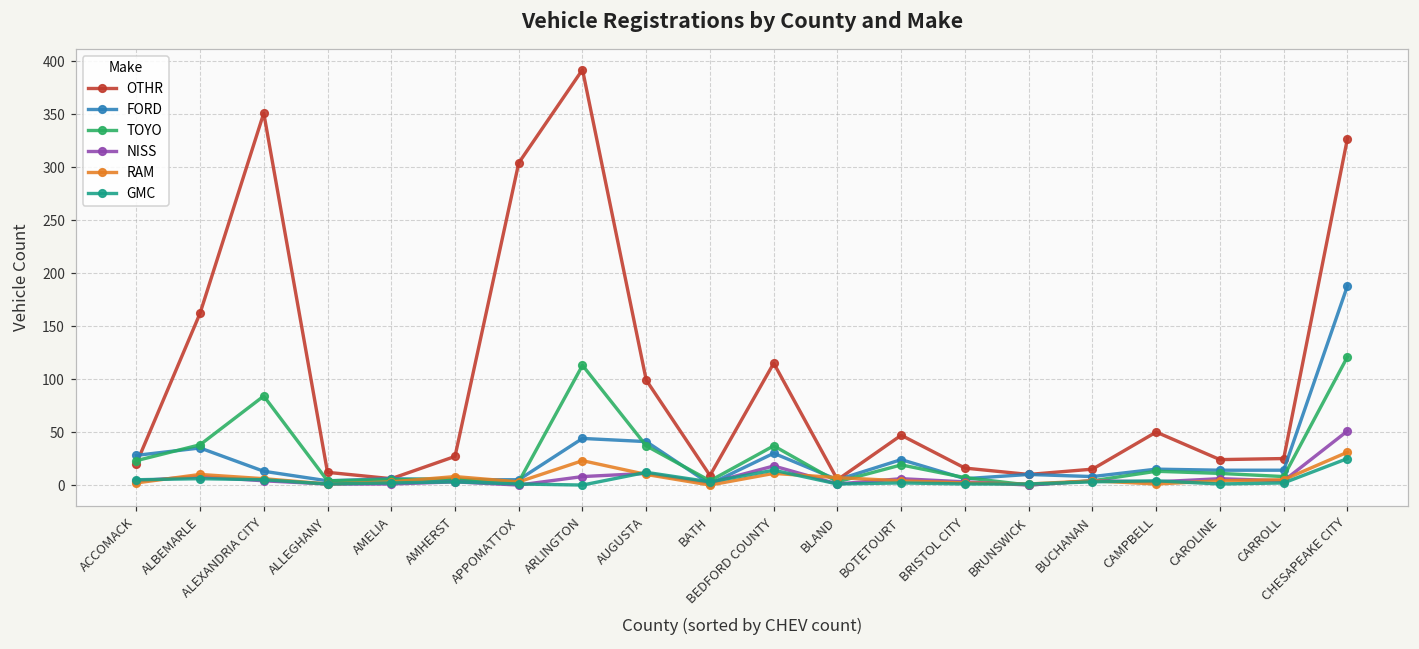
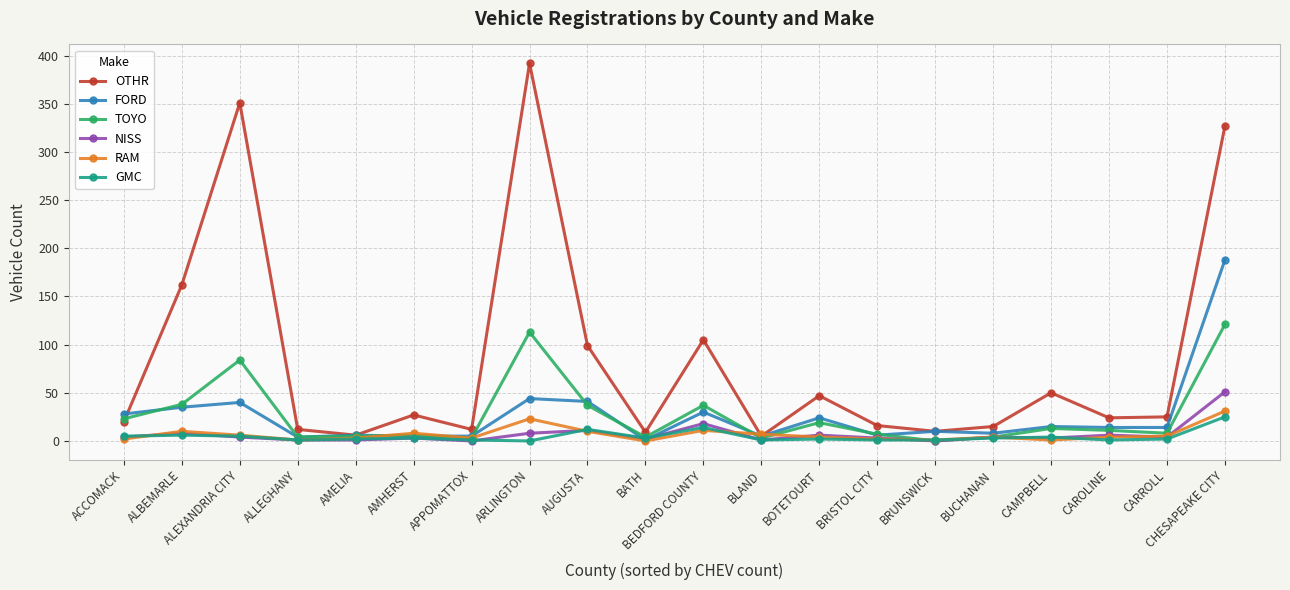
FORD, ALEXANDRIA CITY: 10 -> 40
OTHR, APPOMATTOX: 300 -> 10
OTHR, BEDFORD COUNTY: 120 -> 110
